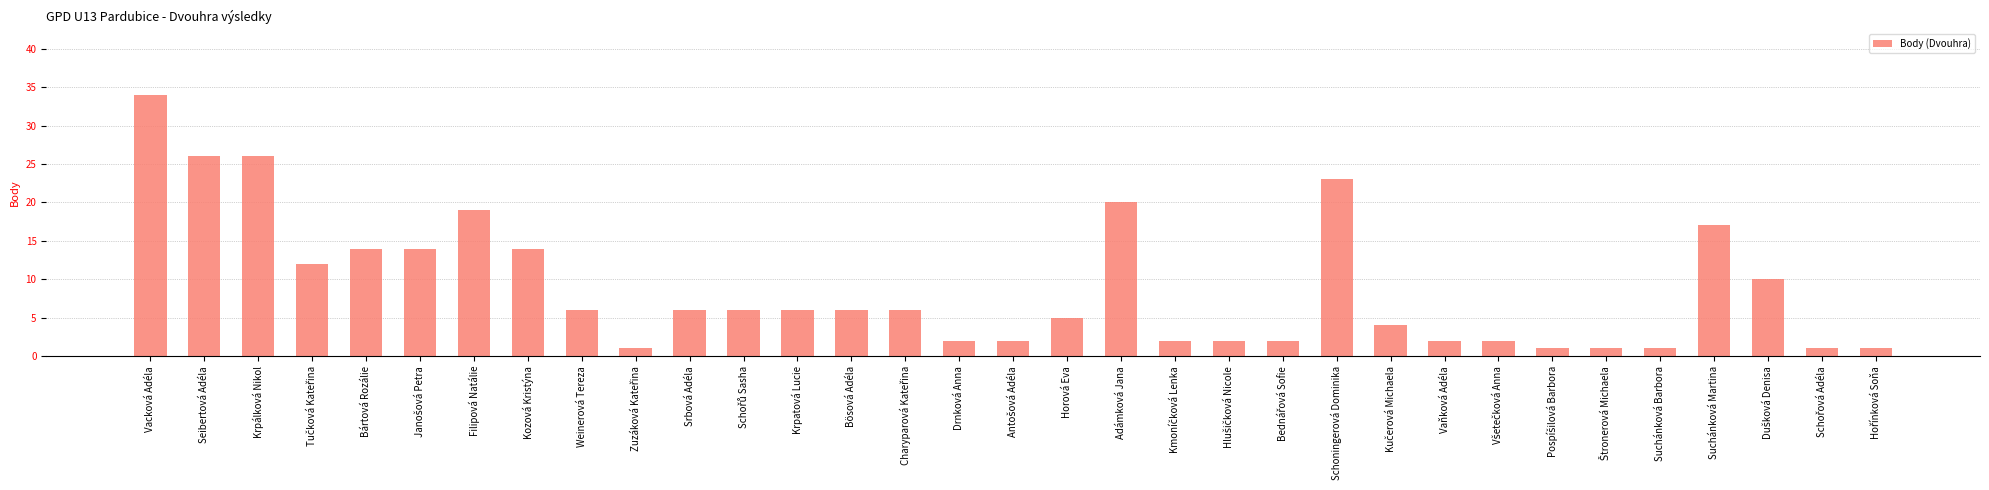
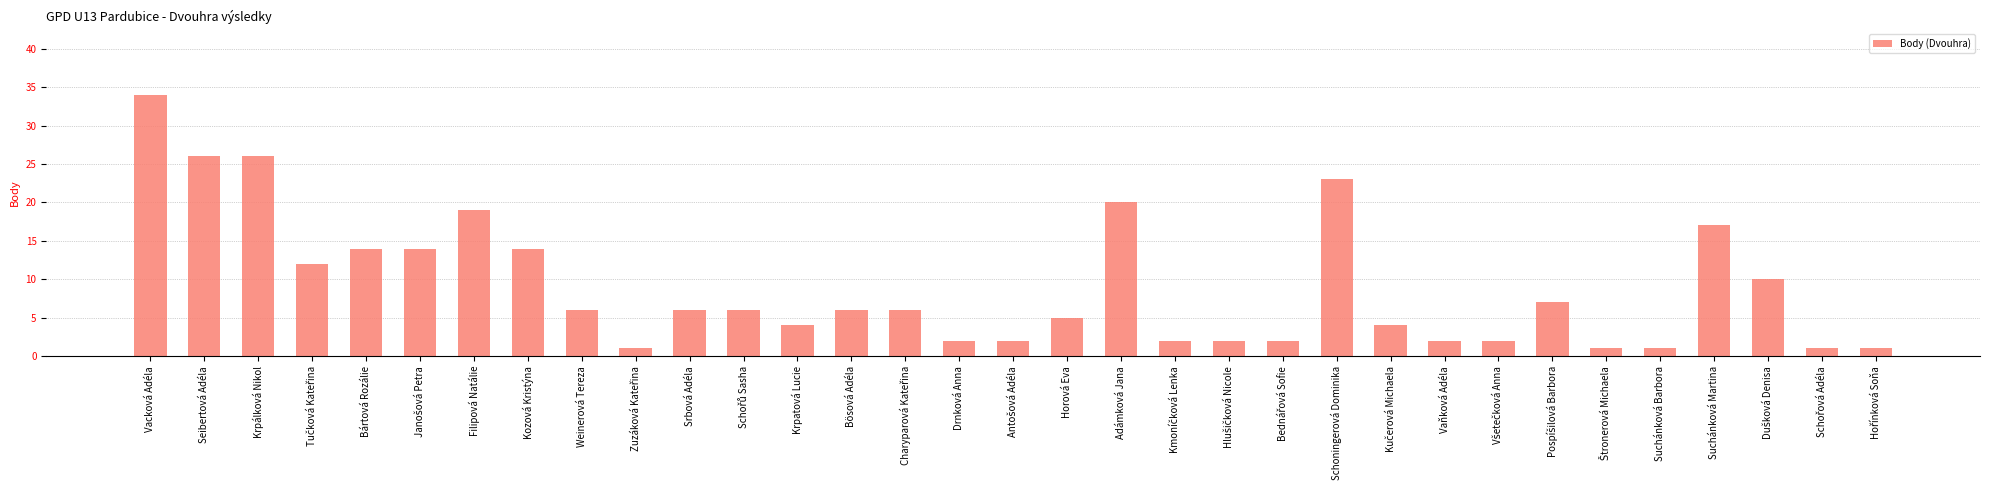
Krpatová Lucie: 6 -> 4
Pospíšilová Barbora: 1 -> 7
